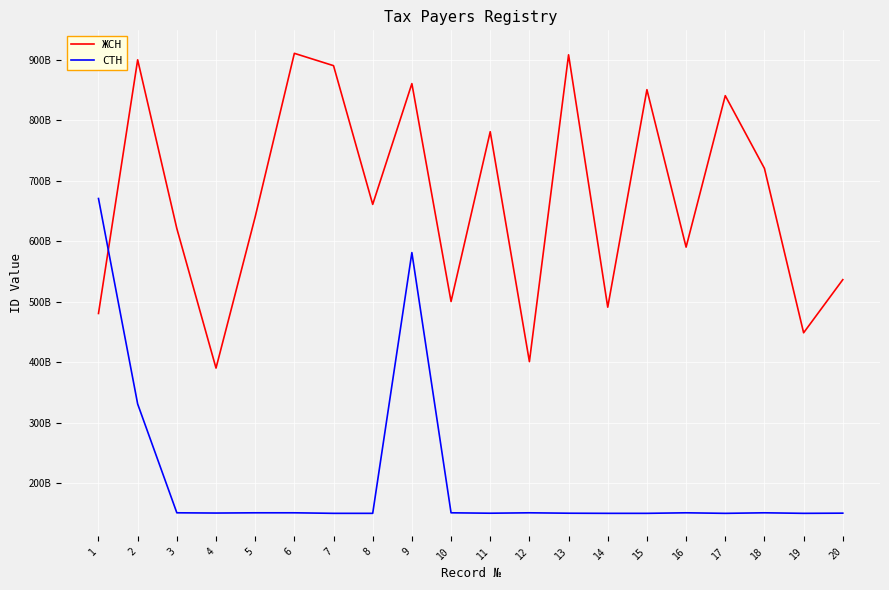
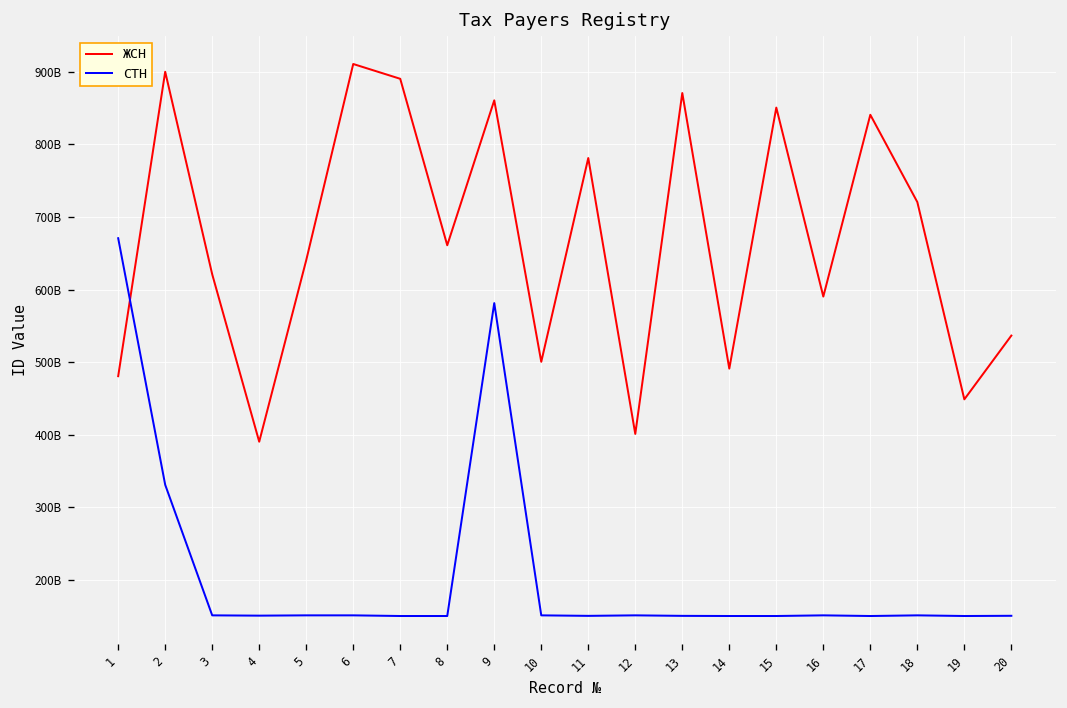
ЖСН, 13: 910000000000 -> 870000000000
